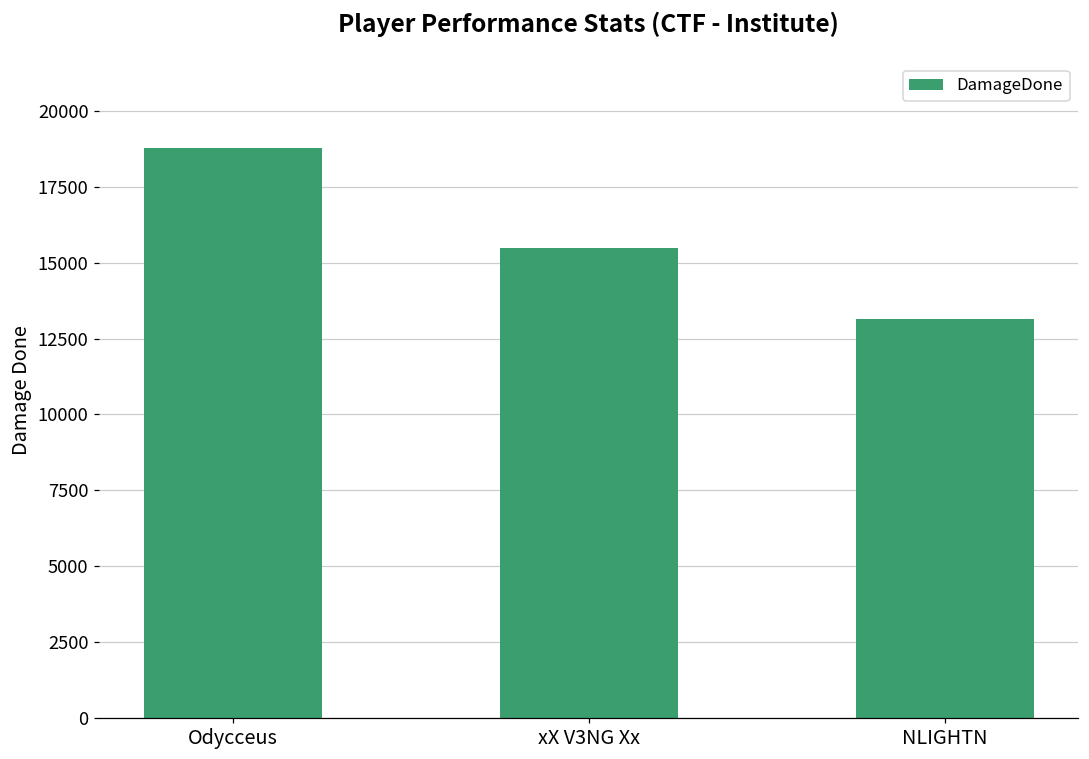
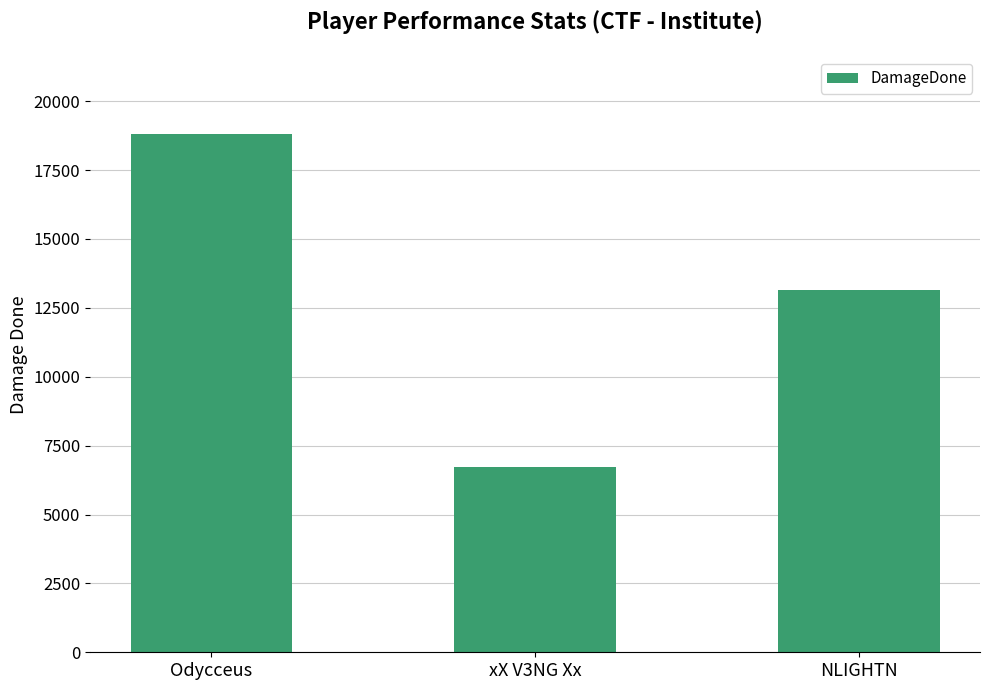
xX V3NG Xx: 15500 -> 6700
